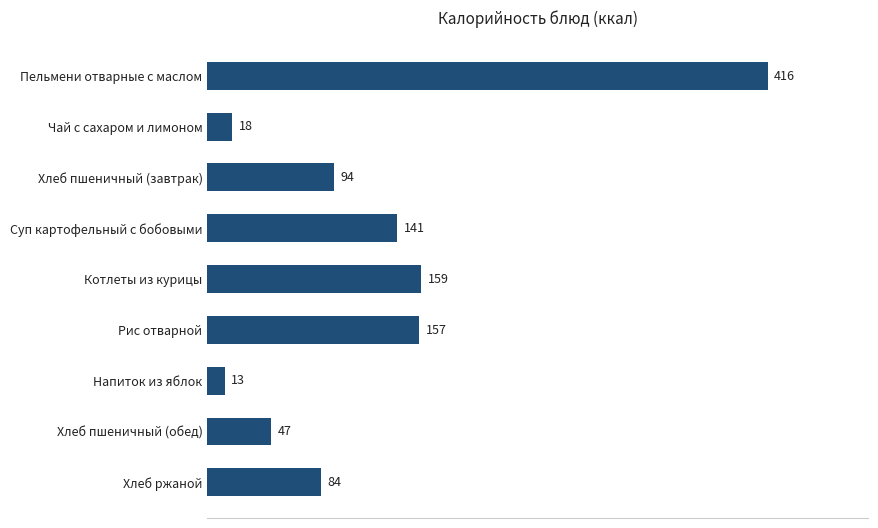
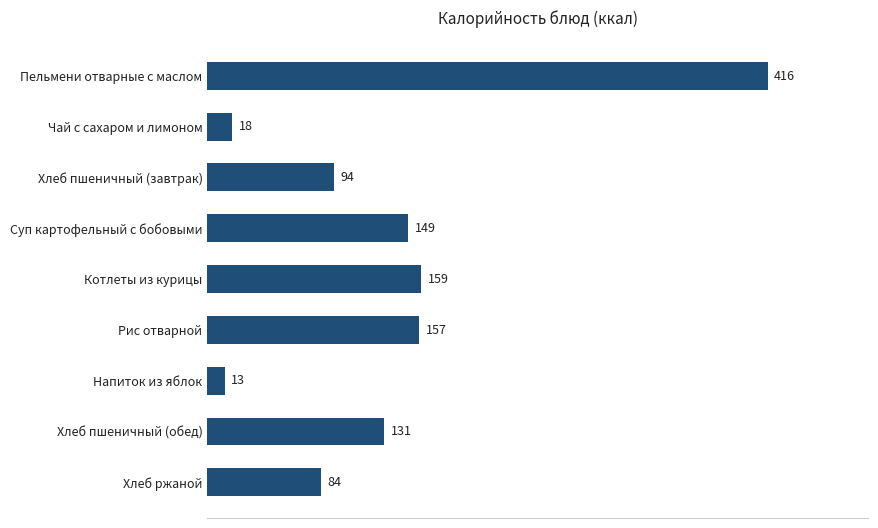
Суп картофельный с бобовыми: 141 -> 149
Хлеб пшеничный (обед): 47 -> 131
